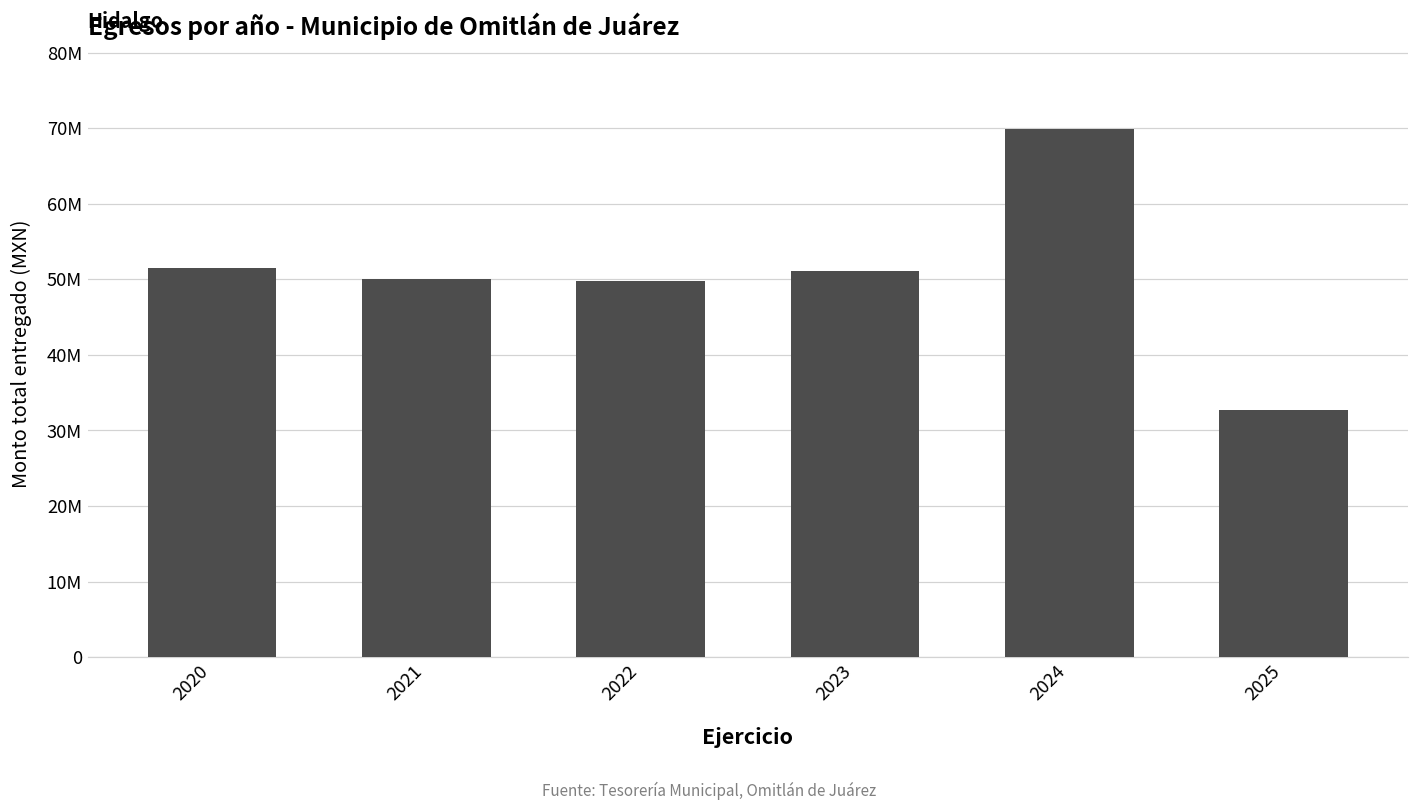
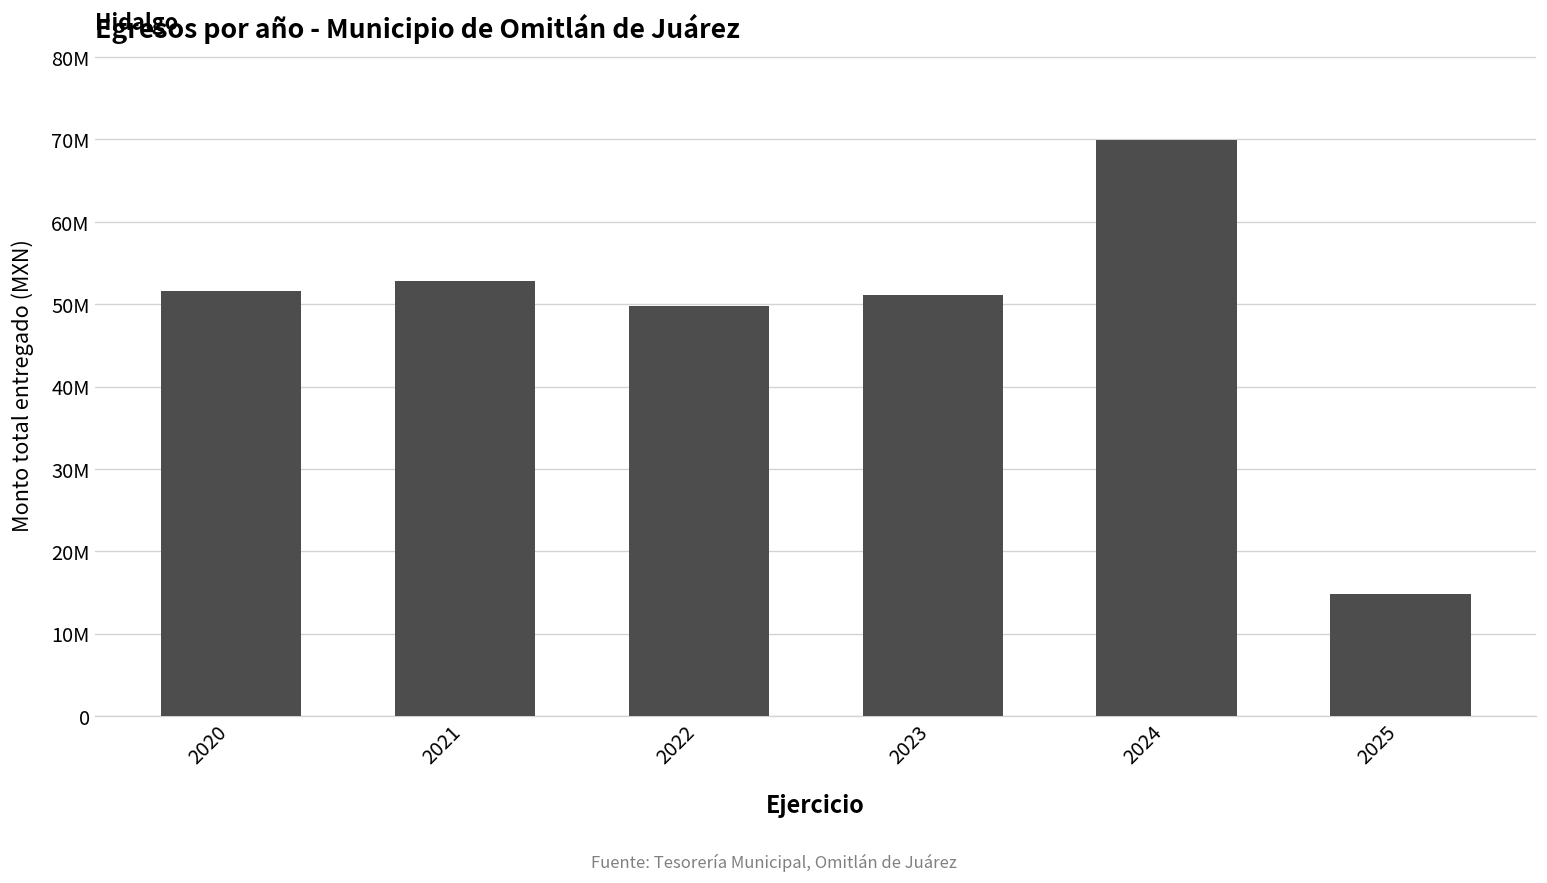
2021: 50000000 -> 53000000
2025: 33000000 -> 15000000
